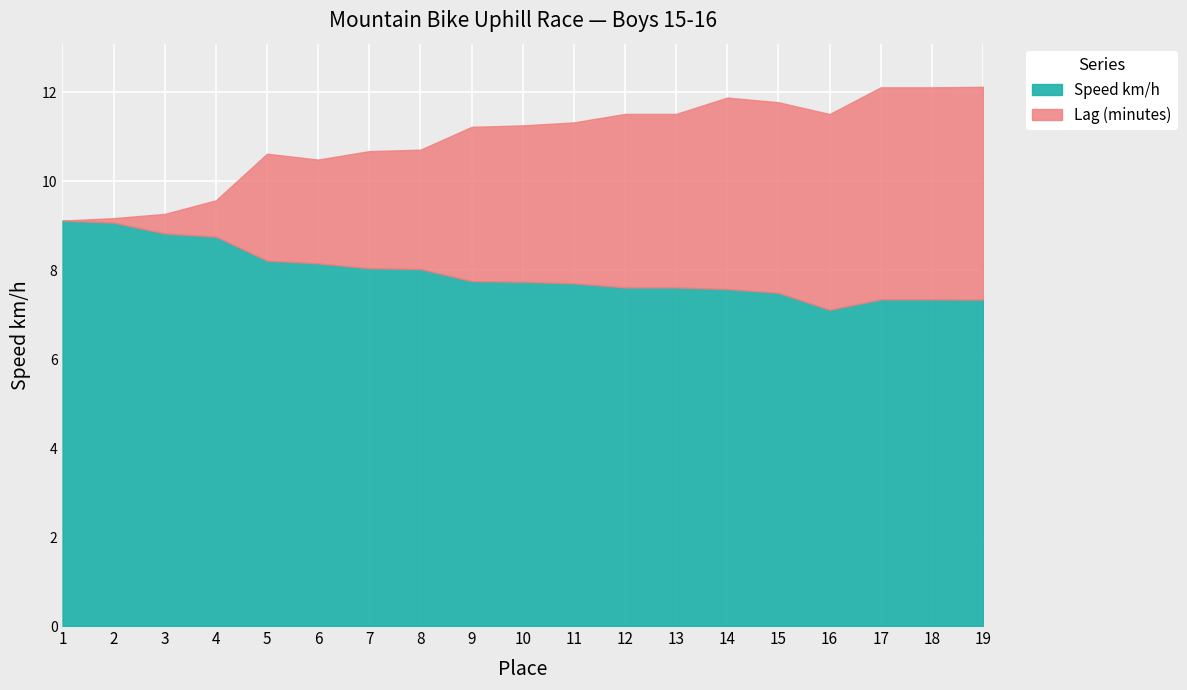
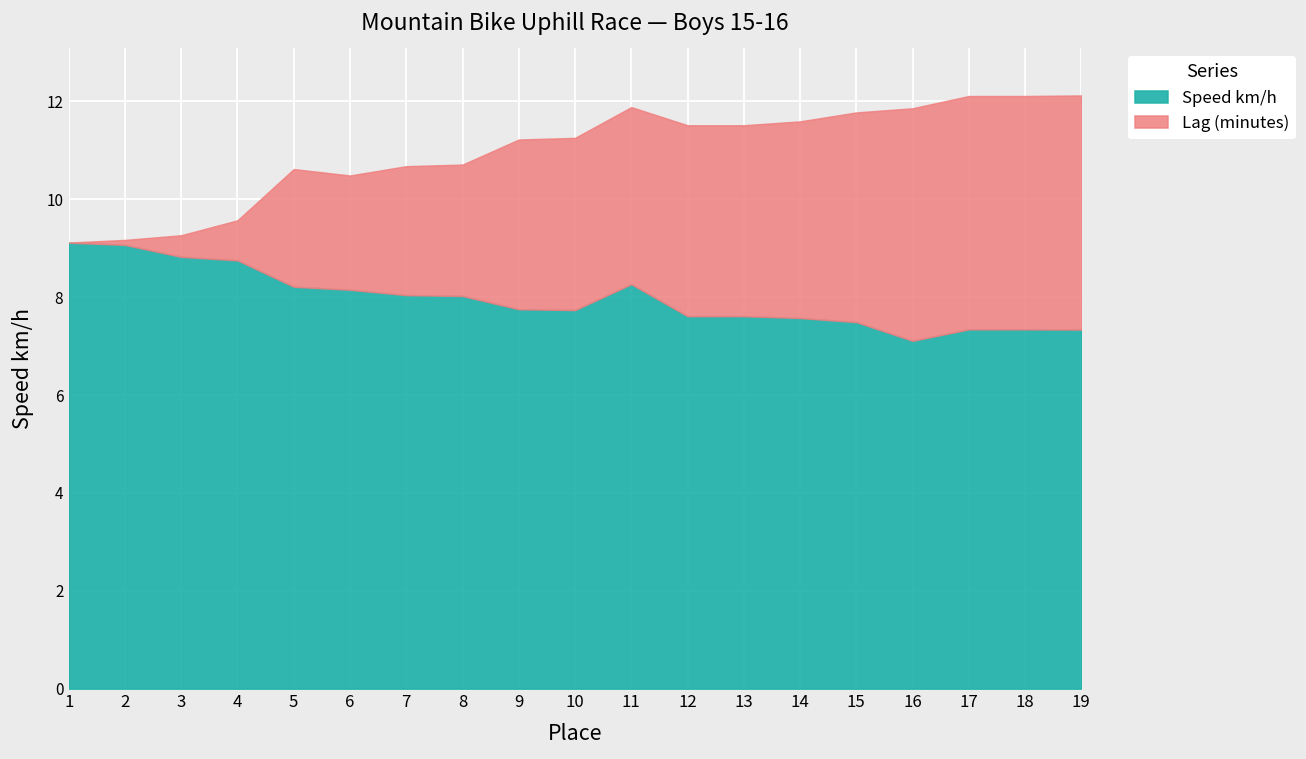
Speed km/h, 11: 7.7 -> 8.3
Lag (minutes), 14: 4.3 -> 4.0
Lag (minutes), 16: 4.4 -> 4.8
